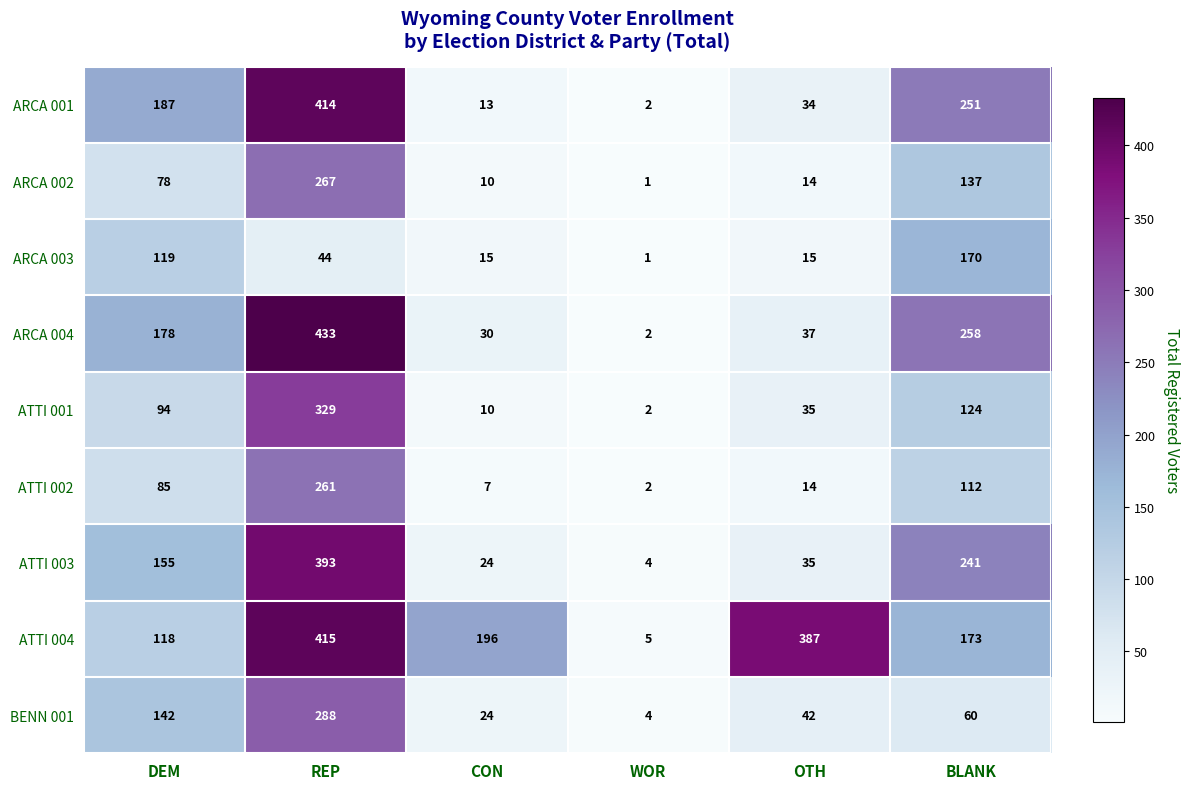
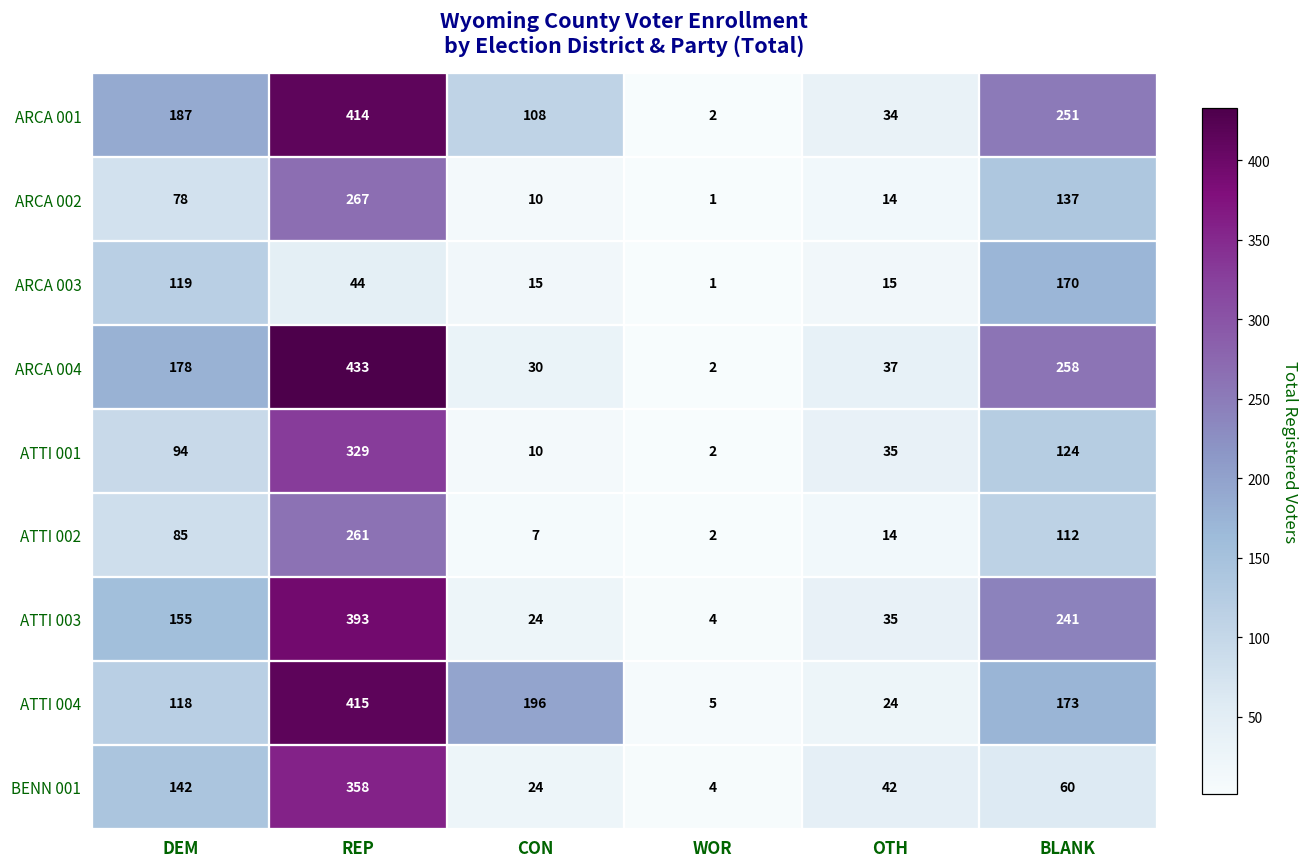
ARCA 001, CON: 13 -> 108
ATTI 004, OTH: 387 -> 24
BENN 001, REP: 288 -> 358
